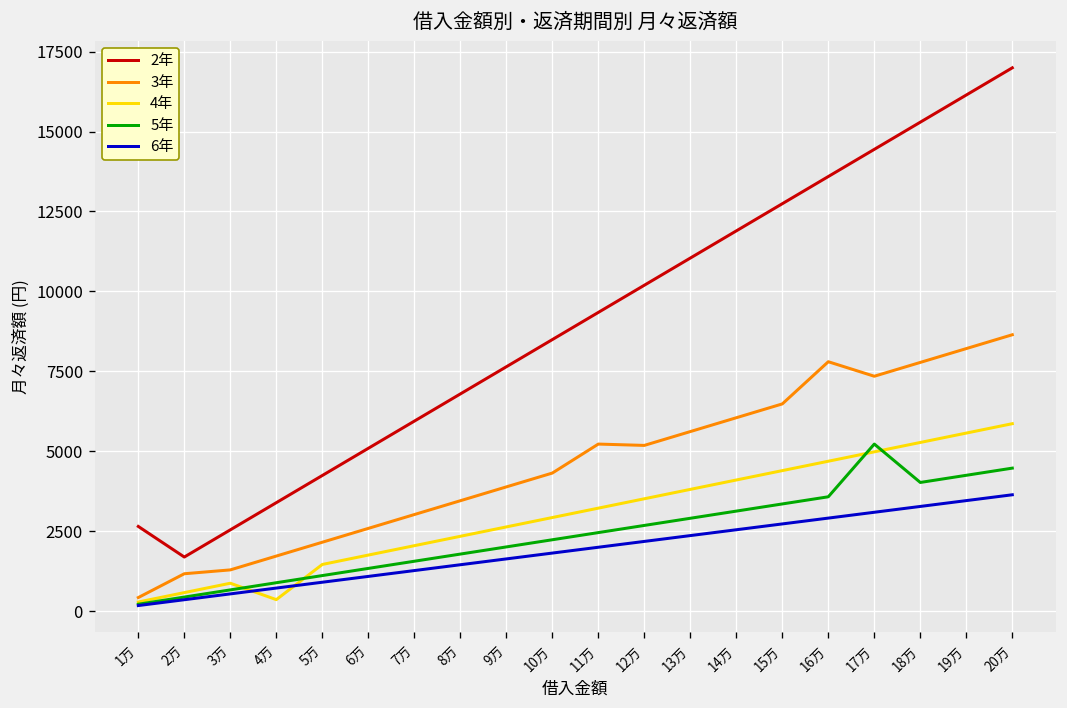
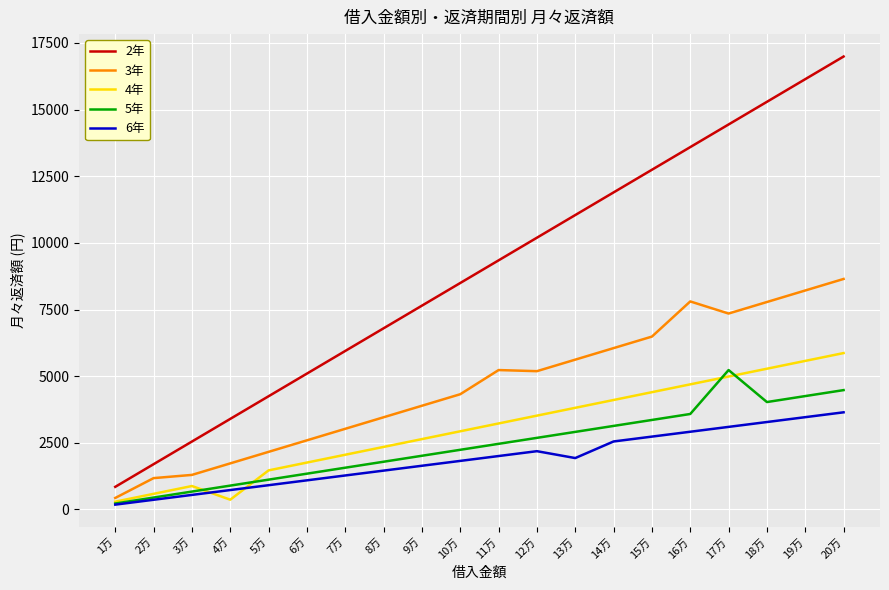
2年, 1万: 2700 -> 800
6年, 13万: 2400 -> 1900
